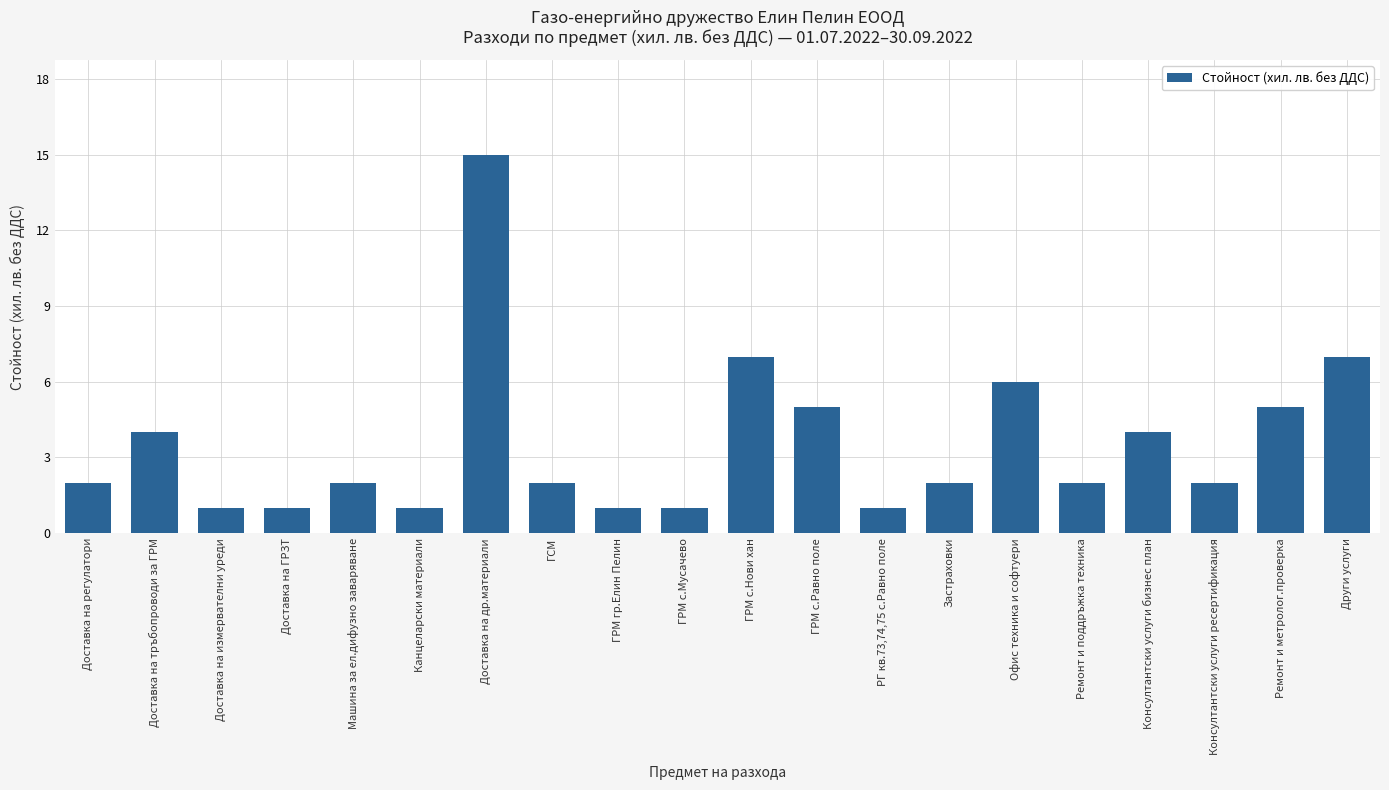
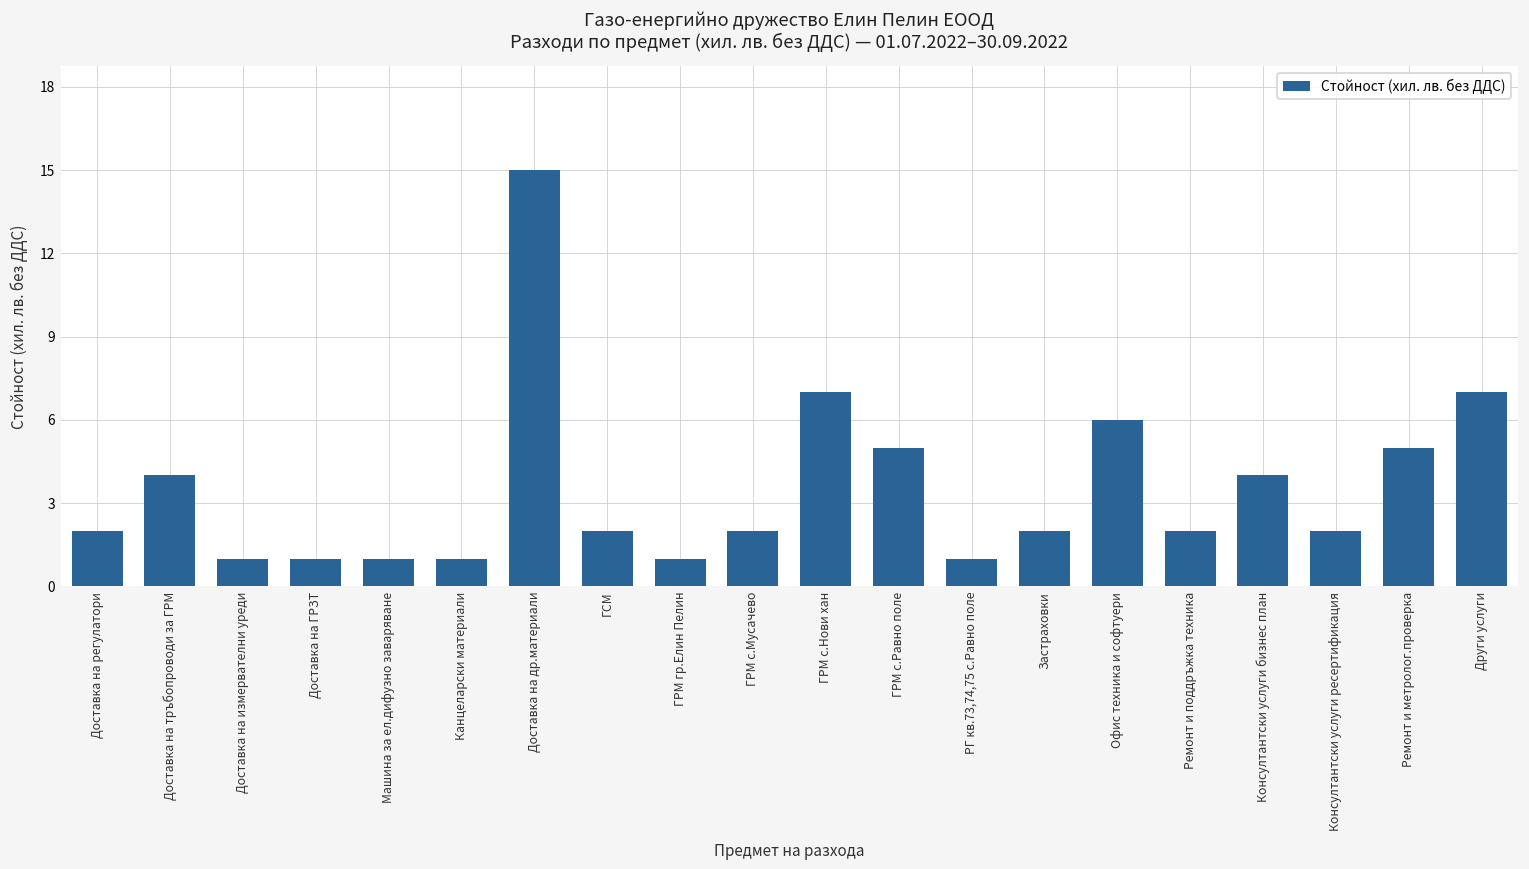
Машина за ел.дифузно заваряване: 2 -> 1
ГРМ с.Мусачево: 1 -> 2
